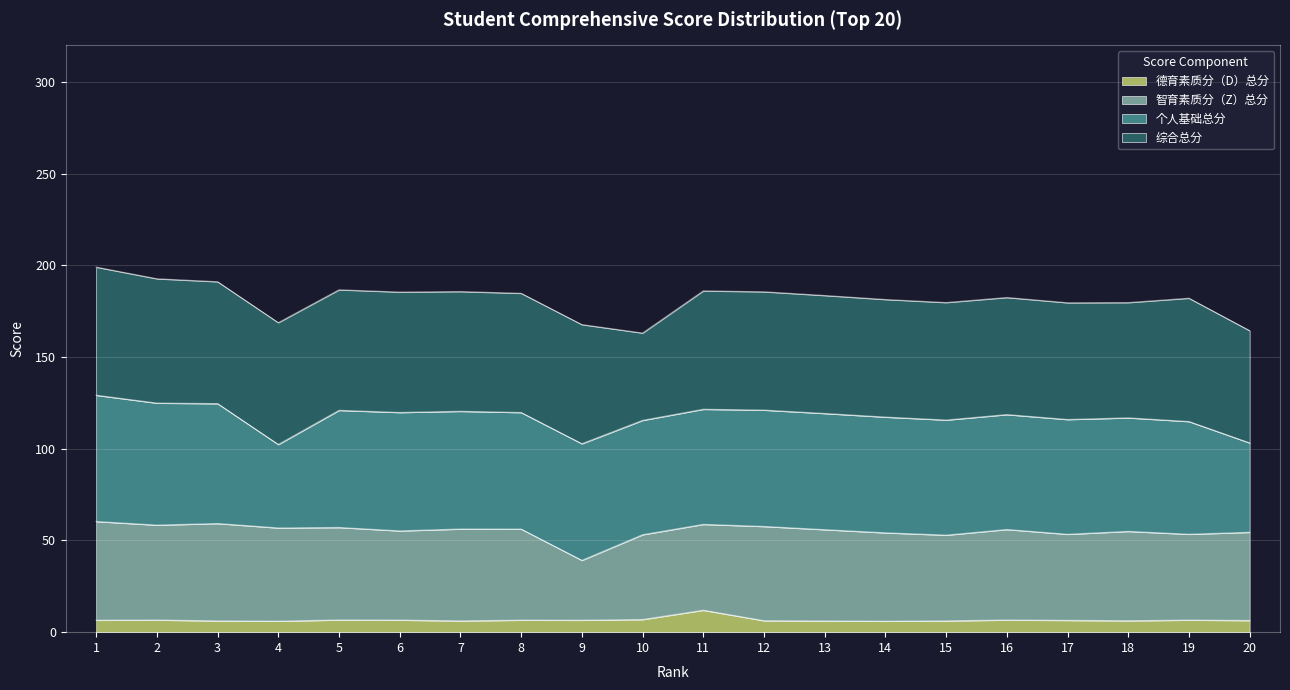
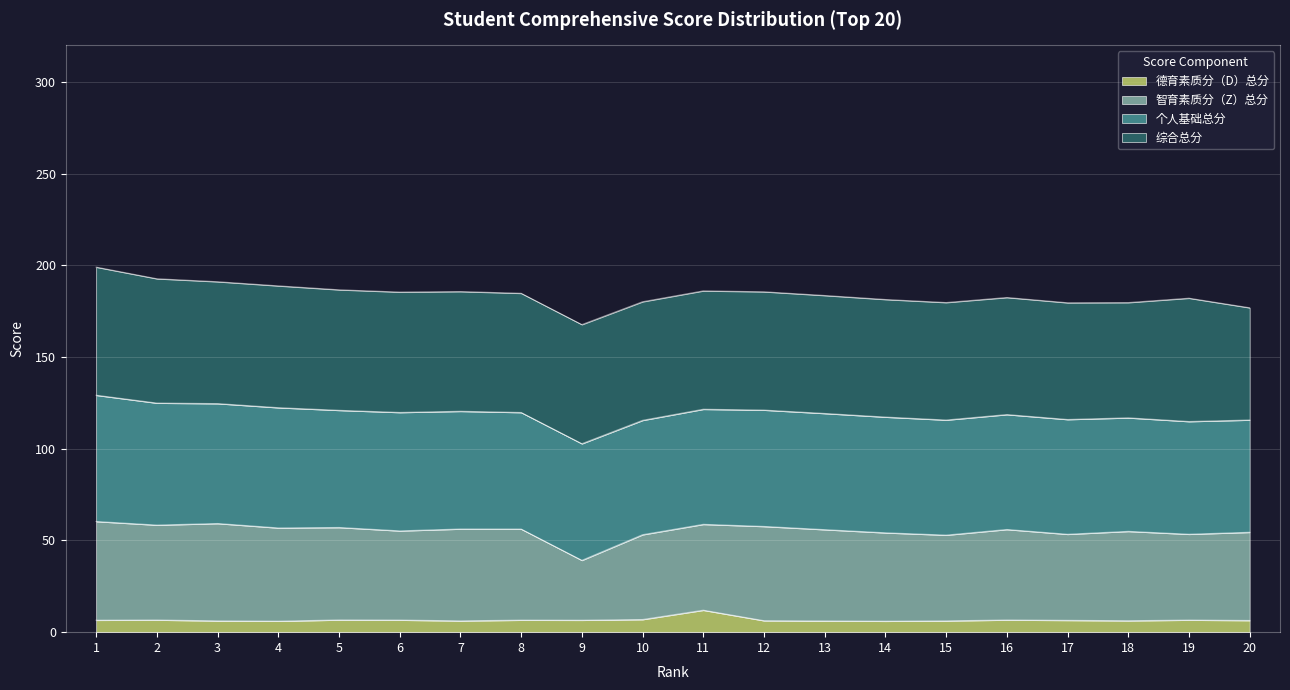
个人基础总分, 4: 46 -> 66
综合总分, 10: 48 -> 65
个人基础总分, 20: 49 -> 61
